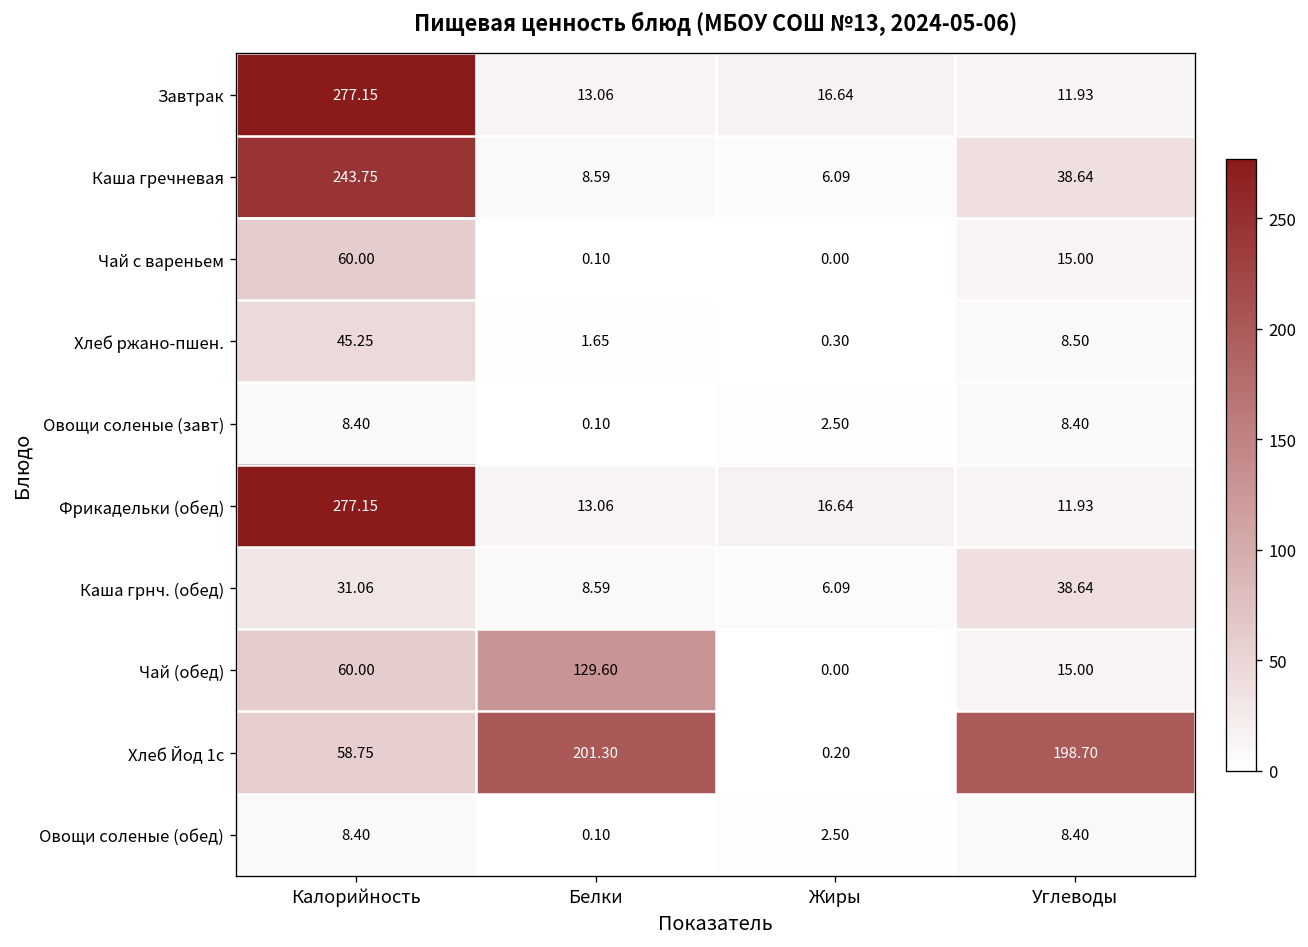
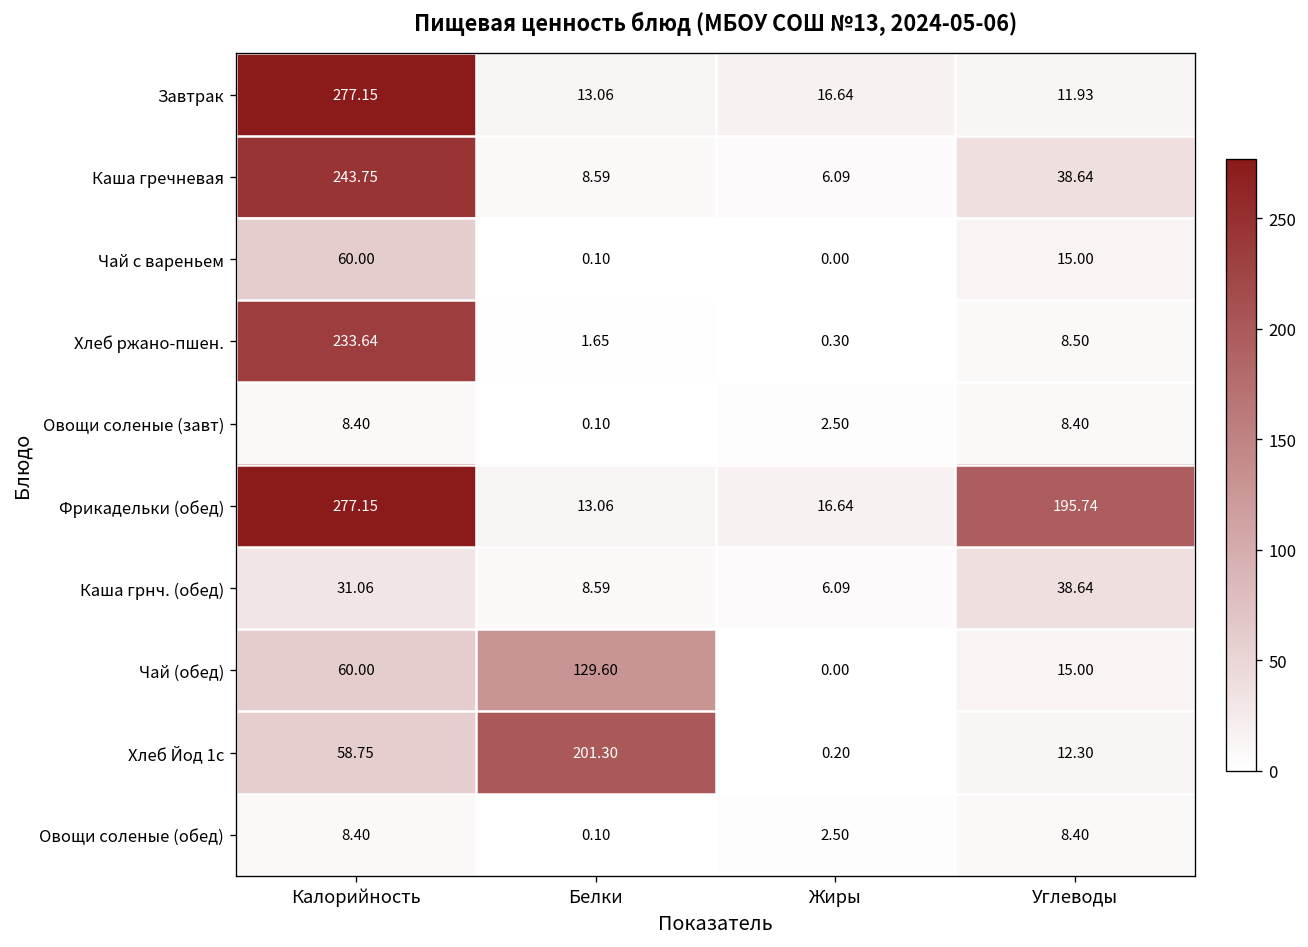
Хлеб ржано-пшен., Калорийность: 45.25 -> 233.64
Фрикадельки (обед), Углеводы: 11.93 -> 195.74
Хлеб Йод 1с, Углеводы: 198.70 -> 12.30
